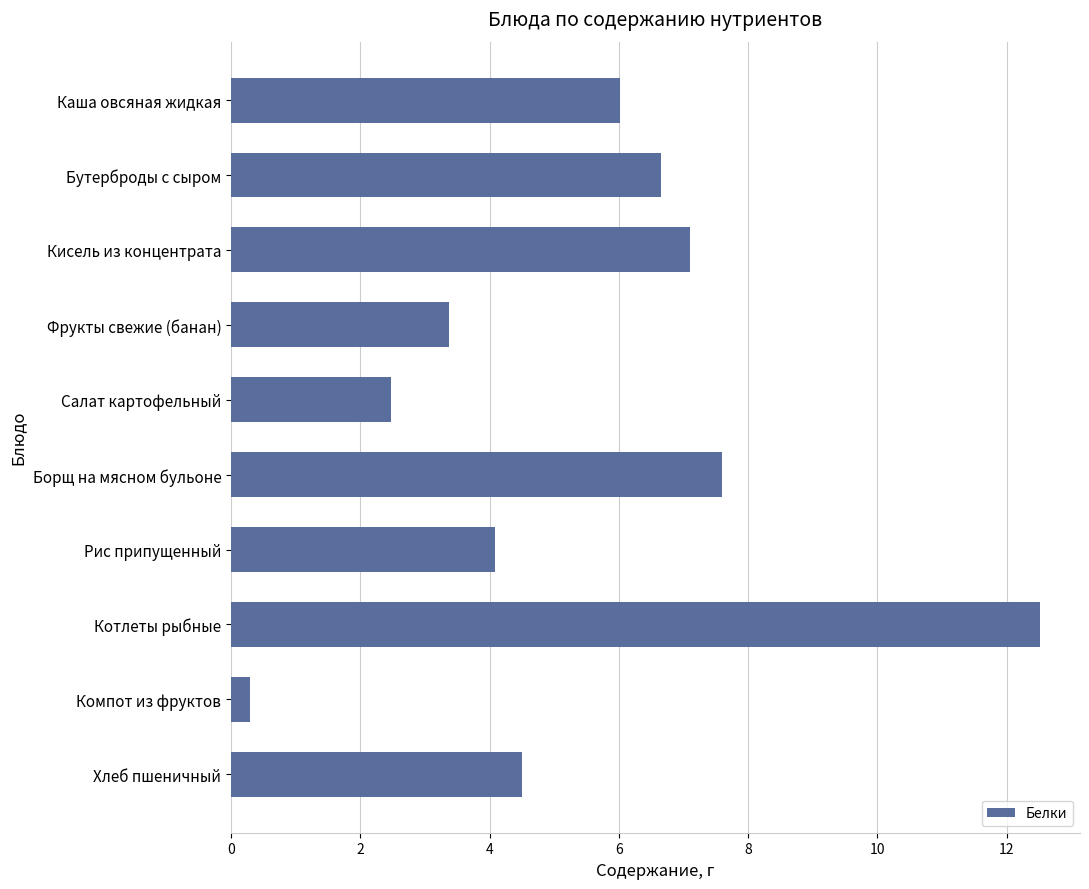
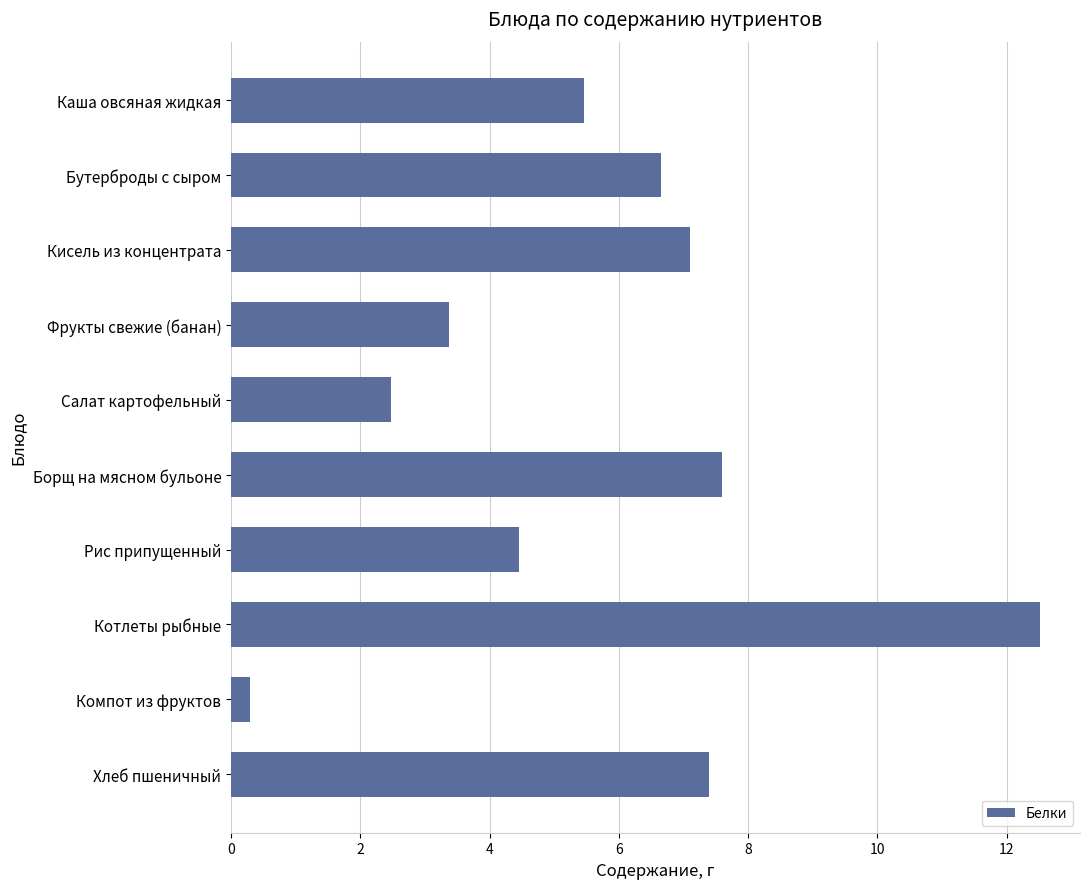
Каша овсяная жидкая: 6.0 -> 5.5
Рис припущенный: 4.1 -> 4.5
Хлеб пшеничный: 4.5 -> 7.4
